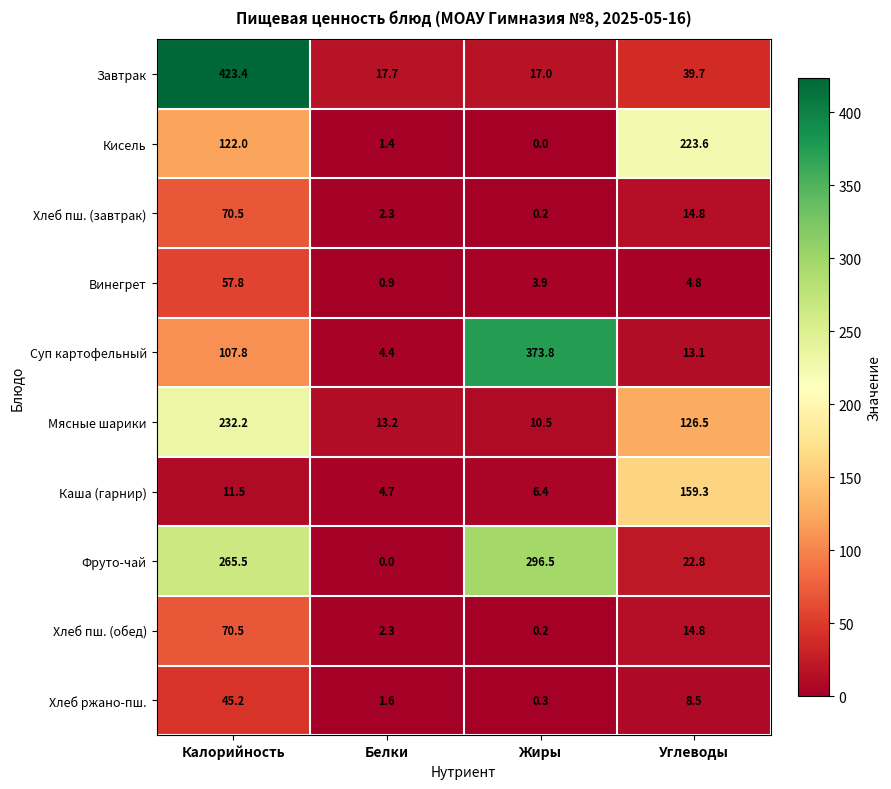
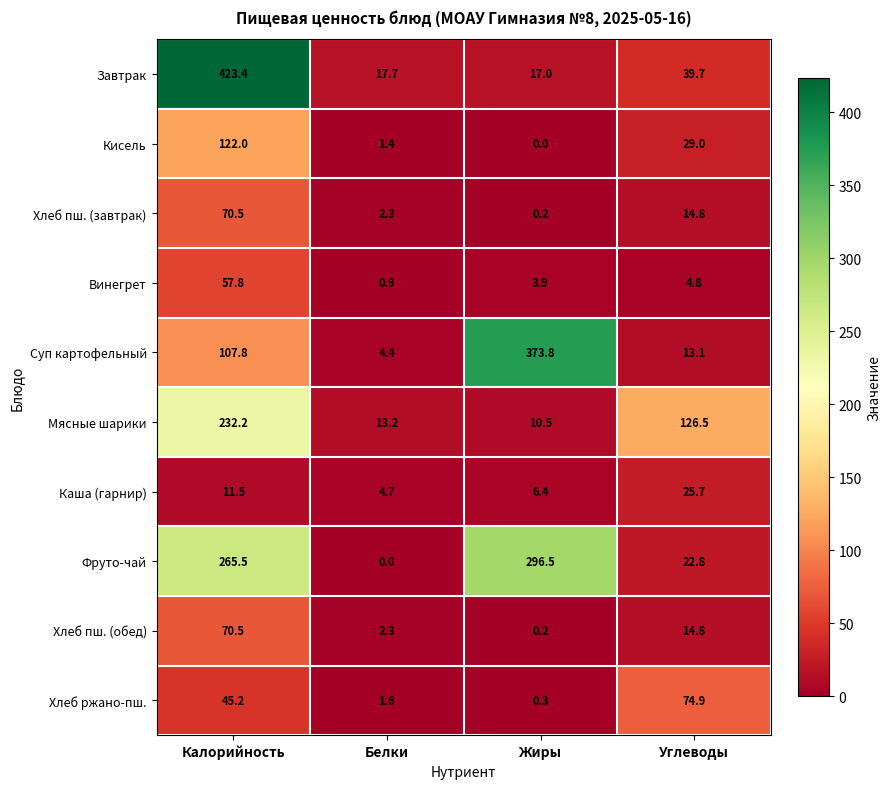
Кисель, Углеводы: 223.6 -> 29.0
Каша (гарнир), Углеводы: 159.3 -> 25.7
Хлеб ржано-пш., Углеводы: 8.5 -> 74.9
